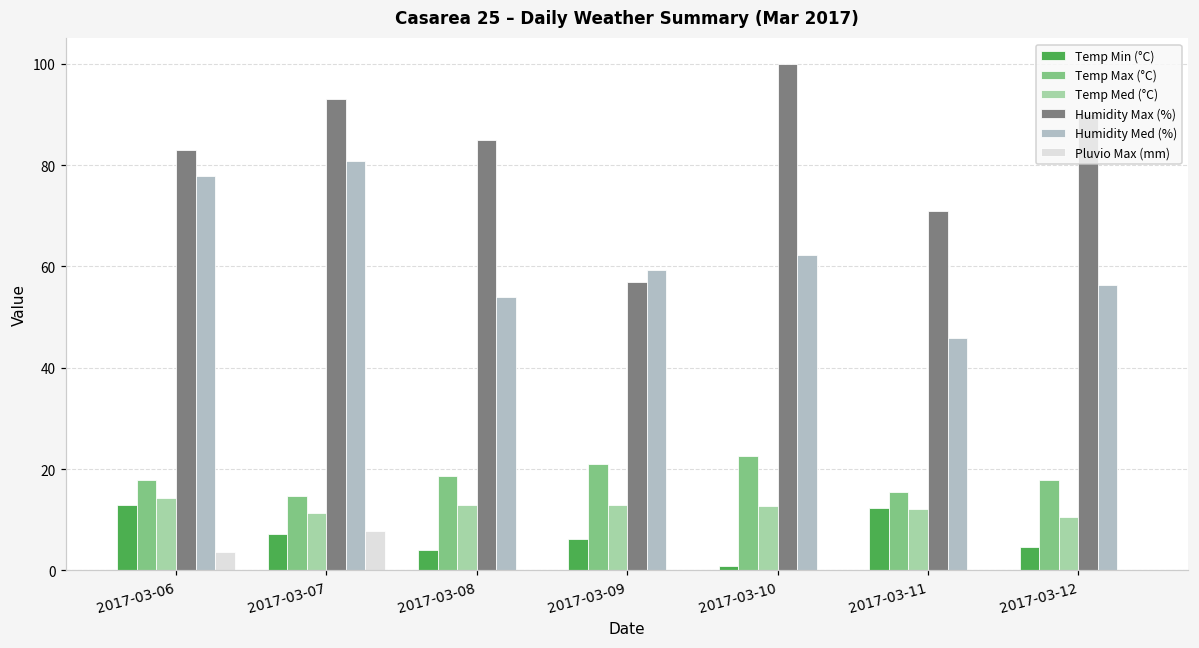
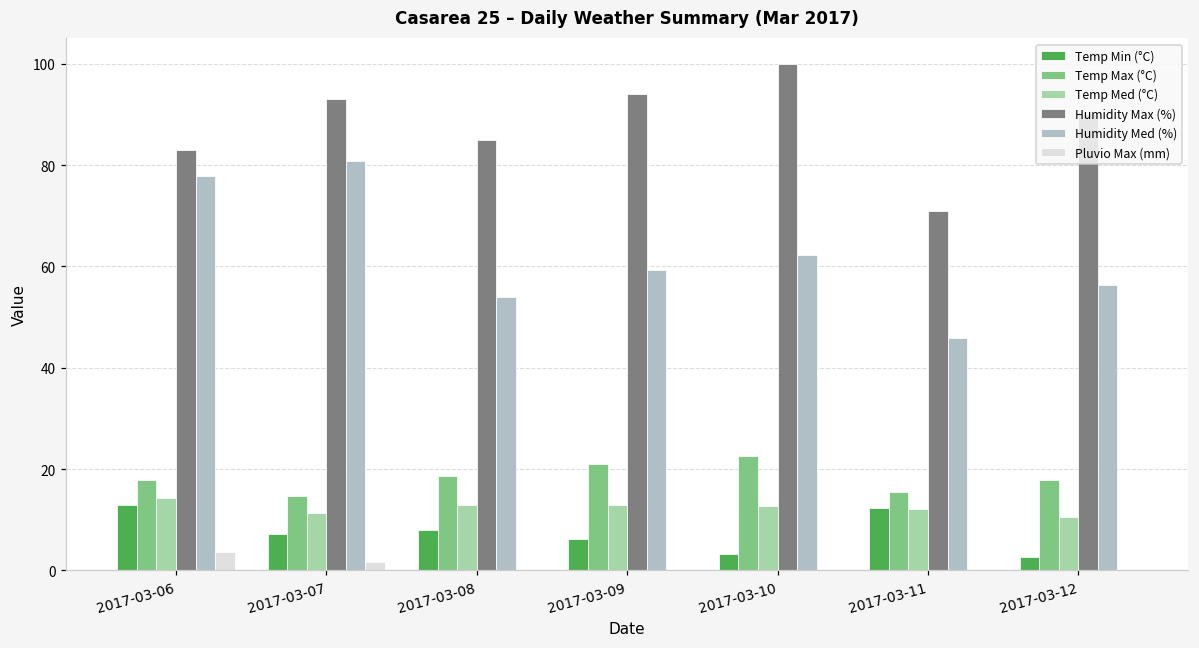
Pluvio Max (mm), 2017-03-07: 8 -> 2
Temp Min (°C), 2017-03-08: 4 -> 8
Humidity Max (%), 2017-03-09: 57 -> 94
Temp Min (°C), 2017-03-10: 1 -> 3
Temp Min (°C), 2017-03-12: 5 -> 3
